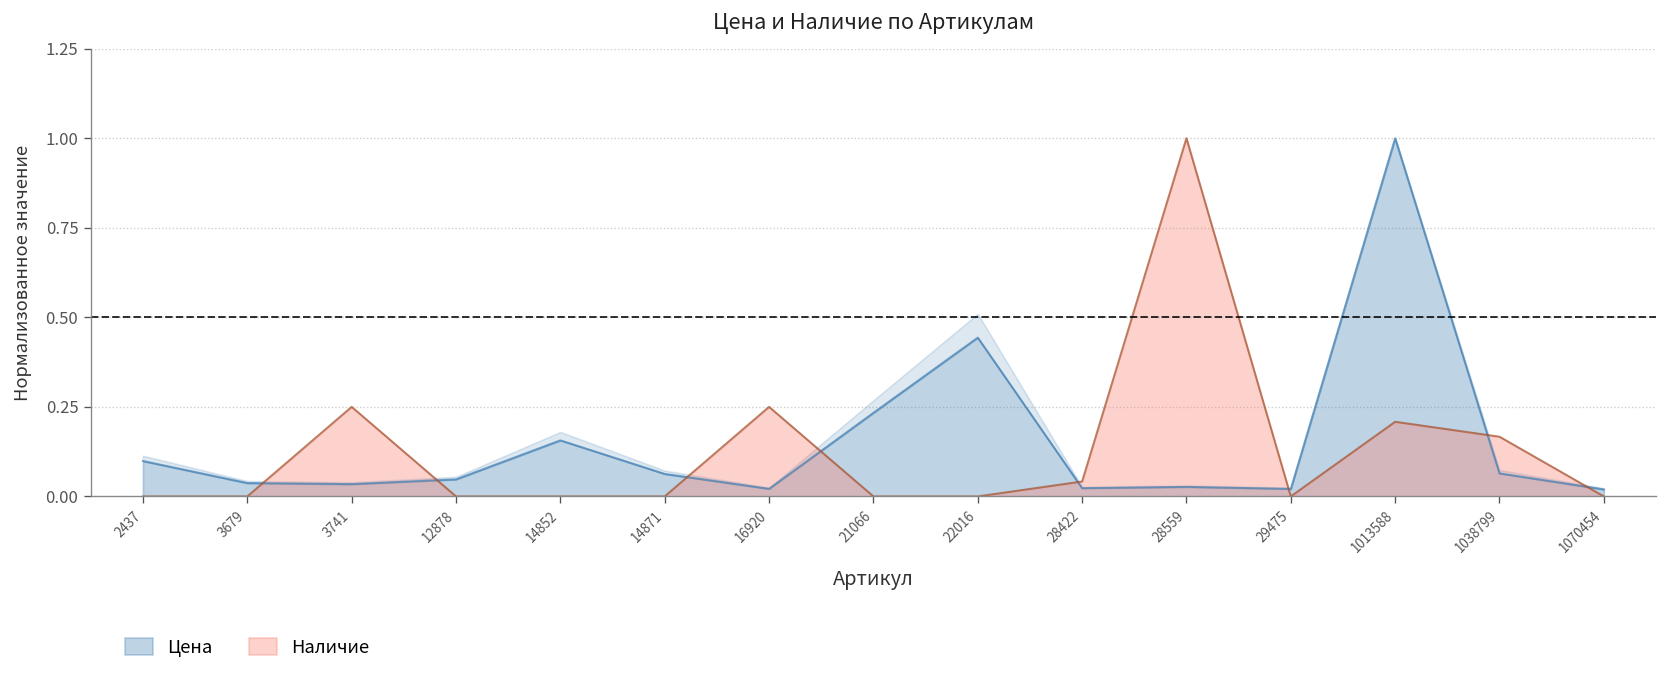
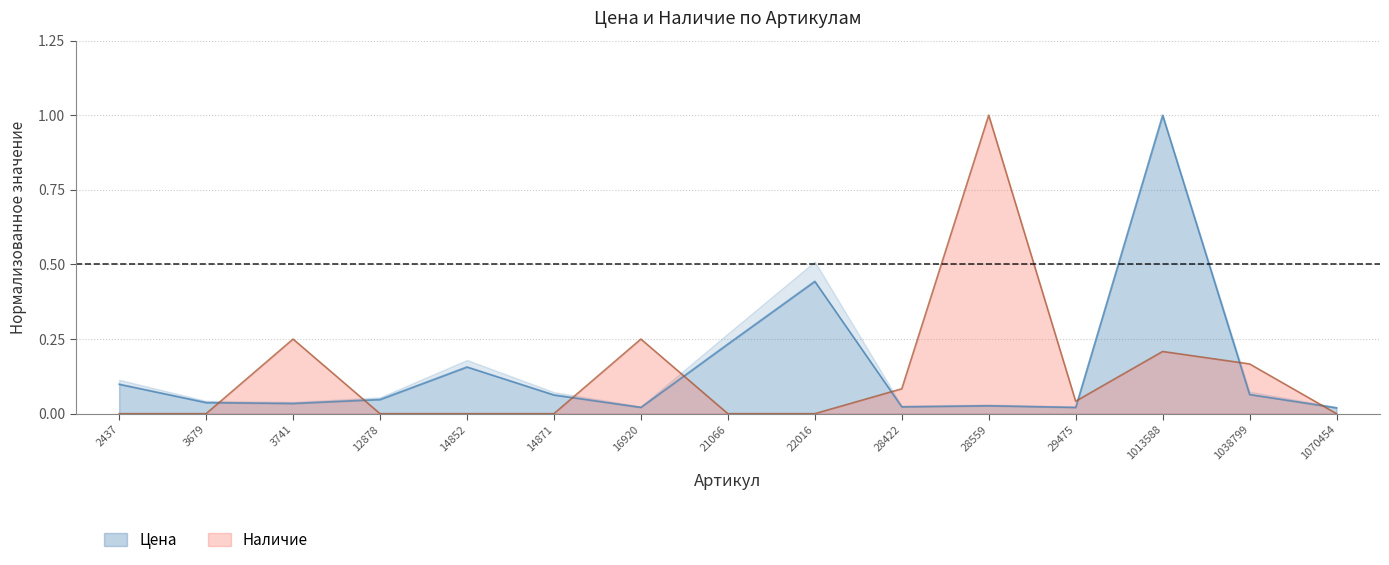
Наличие, 28422: 0.04 -> 0.08
Наличие, 29475: 0.00 -> 0.04
